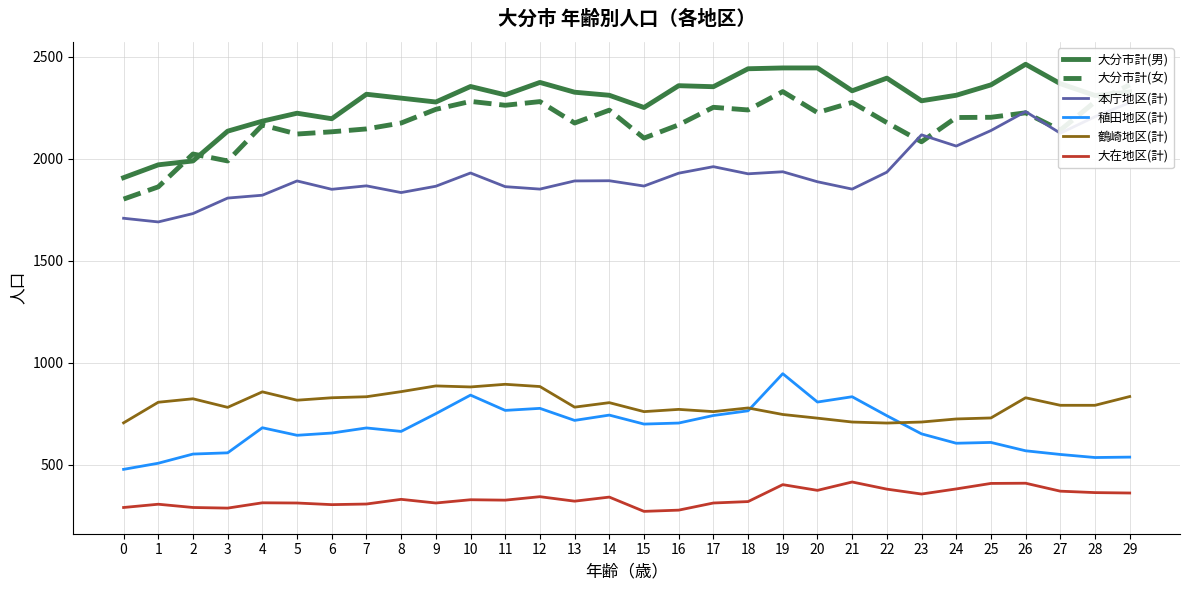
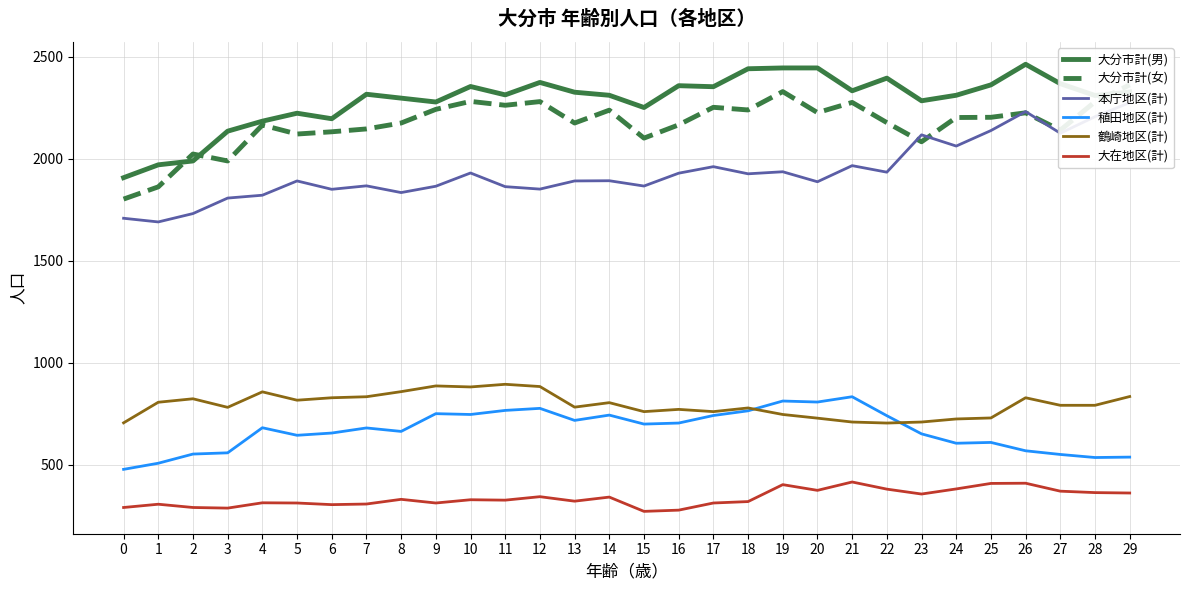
稙田地区(計), 10: 840 -> 750
稙田地区(計), 19: 950 -> 810
本庁地区(計), 21: 1850 -> 1970
